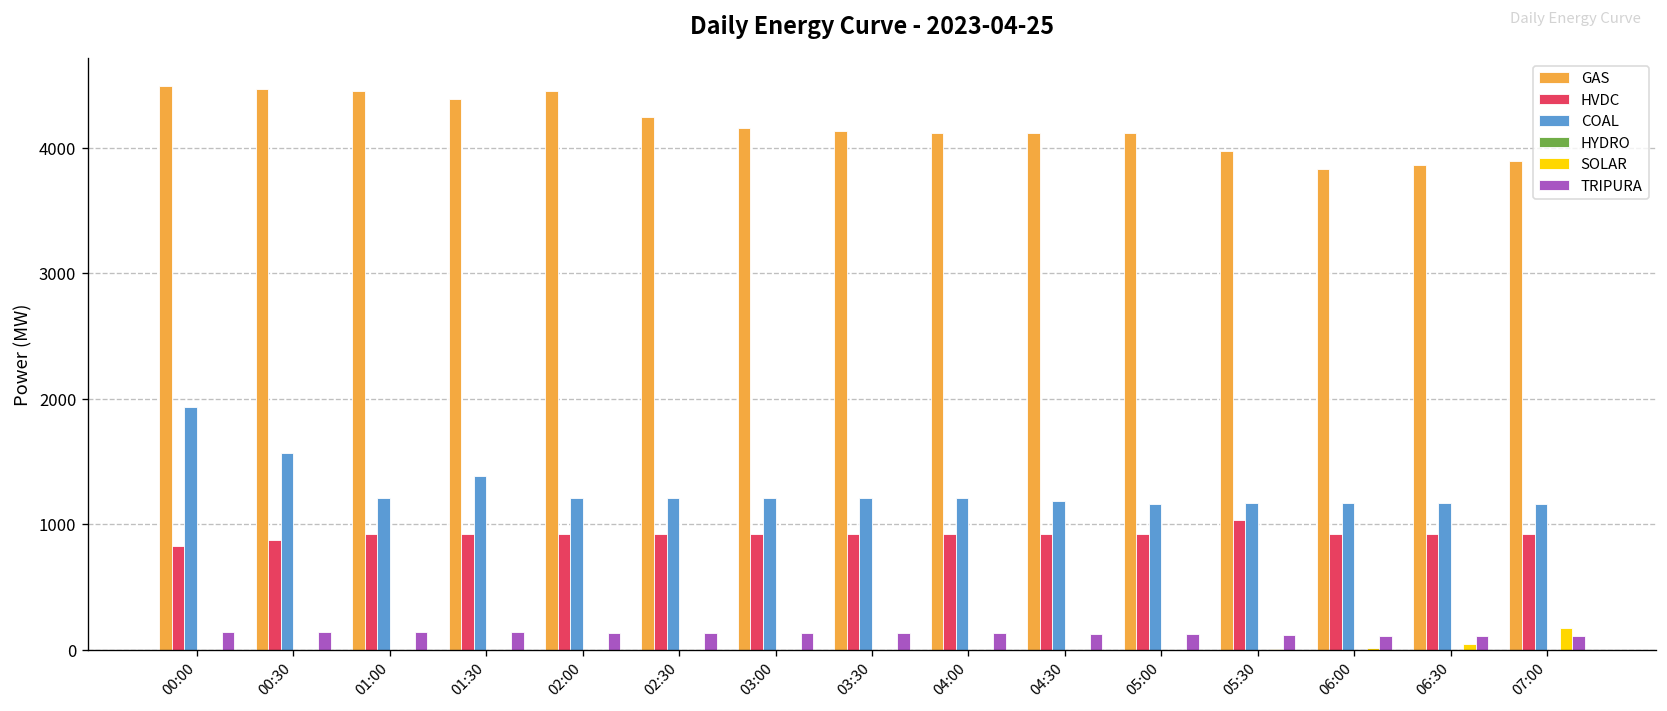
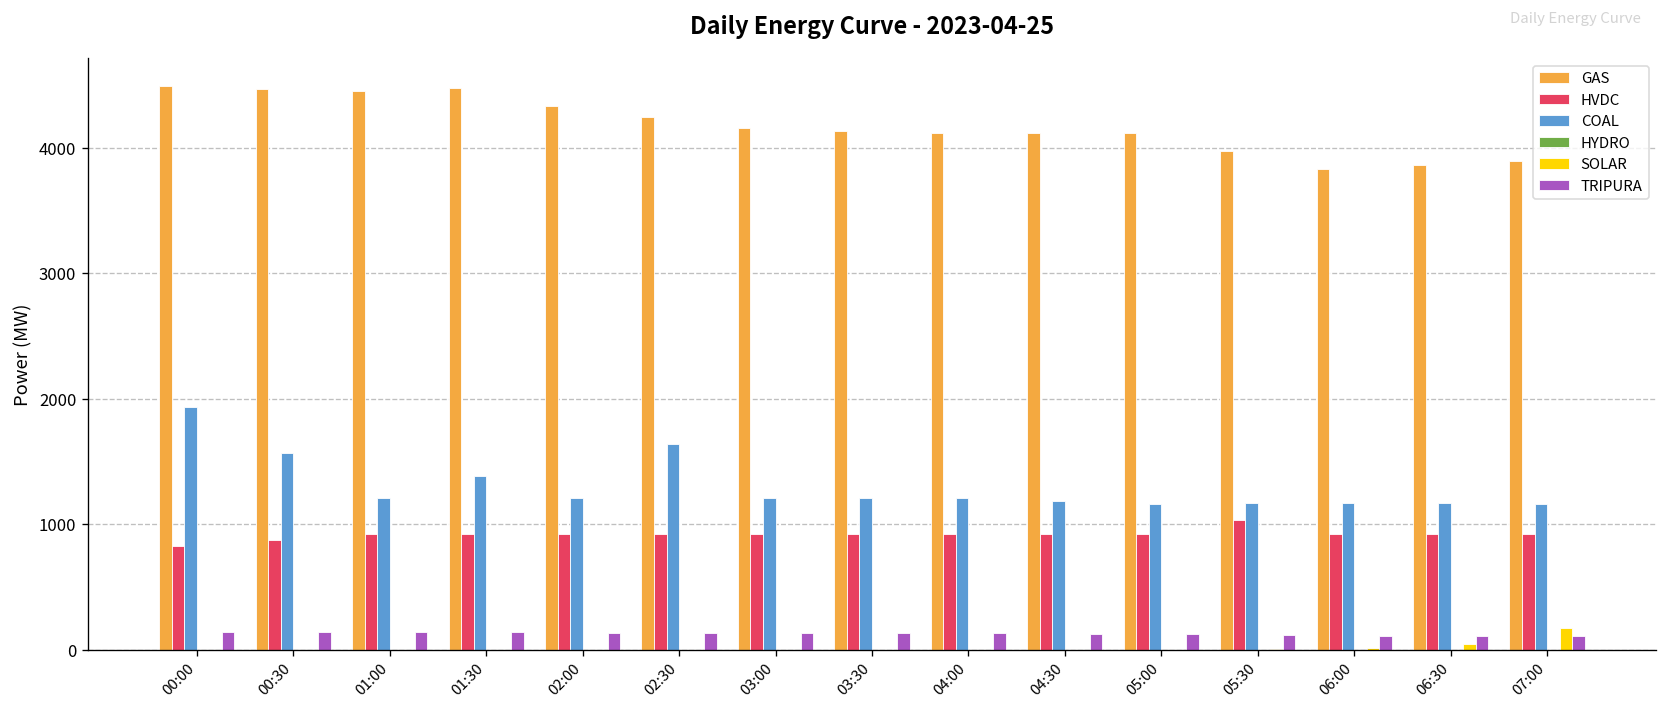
GAS, 01:30: 4390 -> 4470
GAS, 02:00: 4460 -> 4330
COAL, 02:30: 1210 -> 1640
